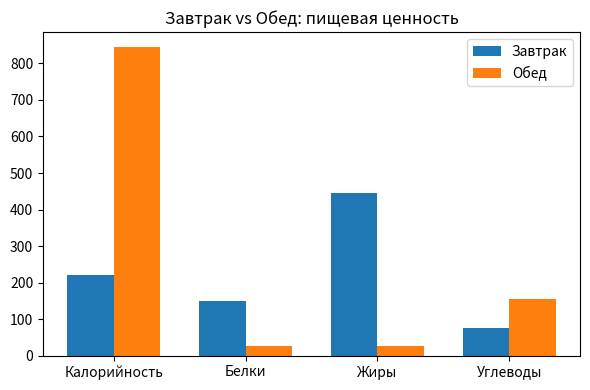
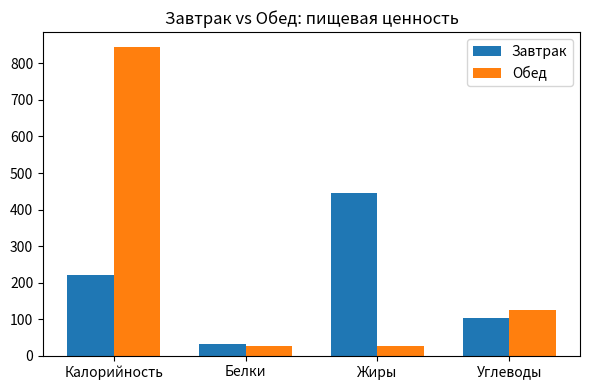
Завтрак, Белки: 150 -> 30
Завтрак, Углеводы: 80 -> 100
Обед, Углеводы: 160 -> 120
